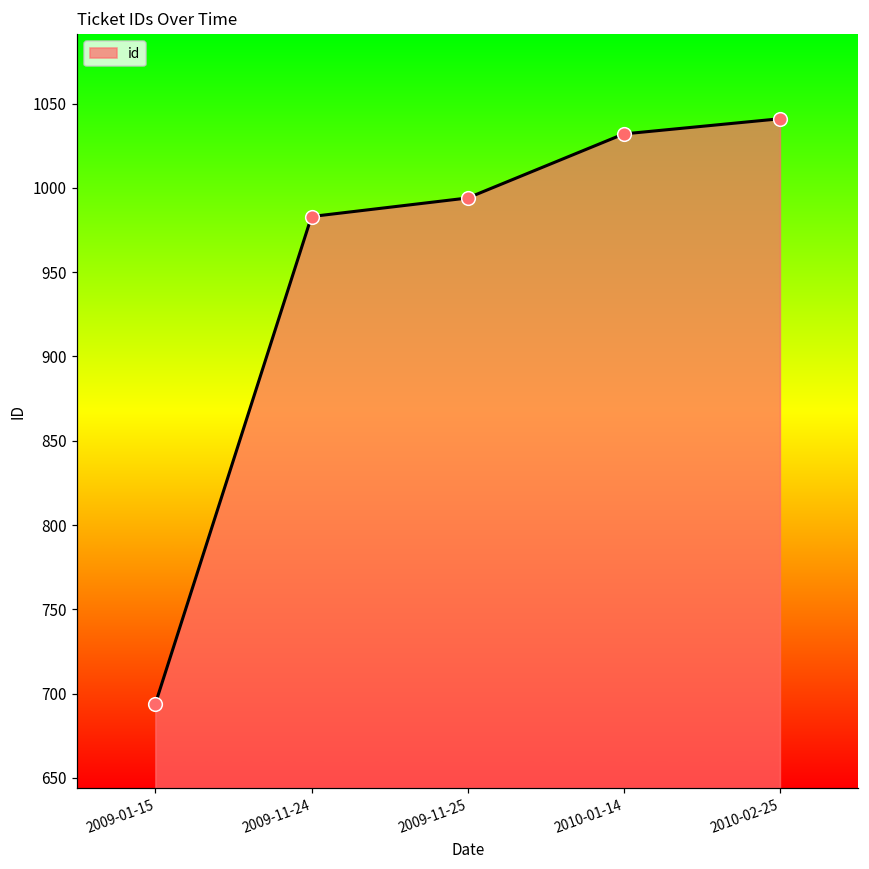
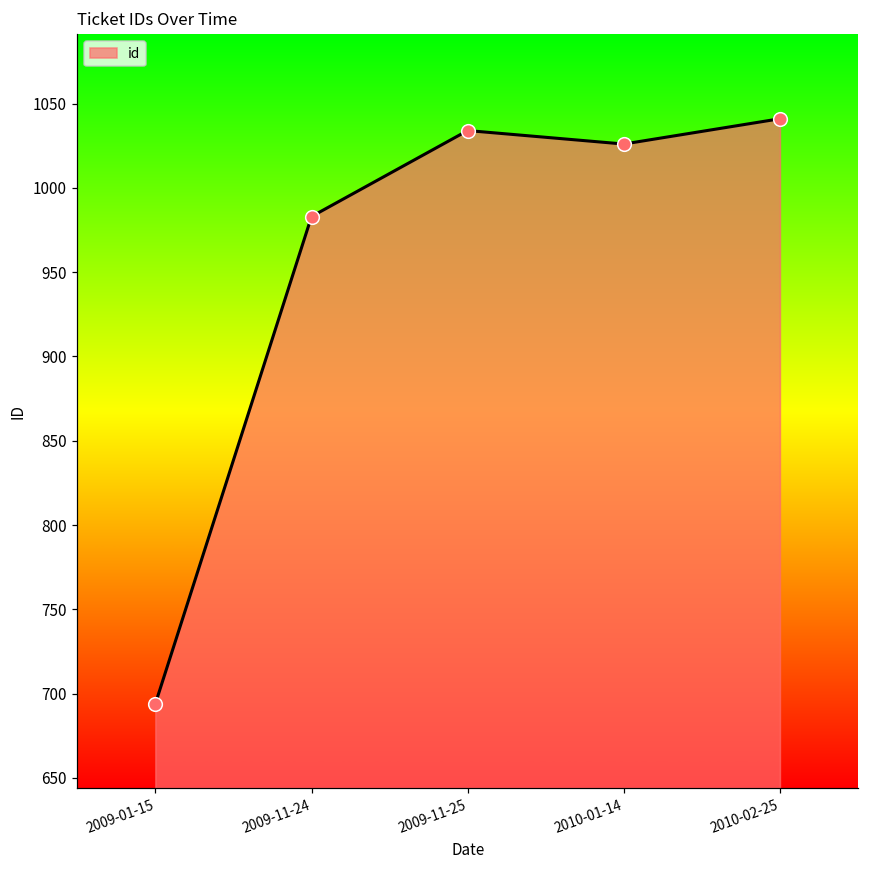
2009-11-25: 994 -> 1034
2010-01-14: 1032 -> 1026
